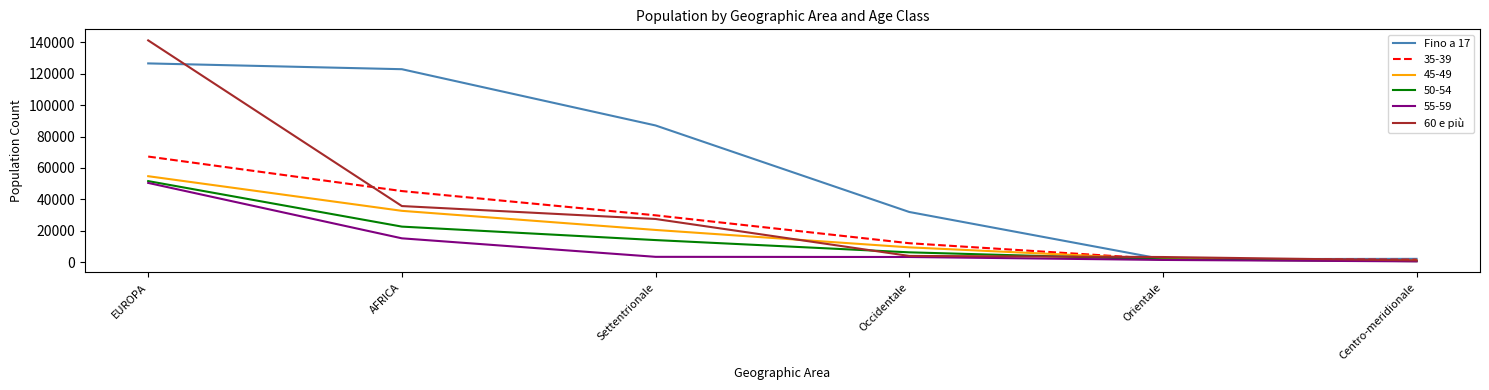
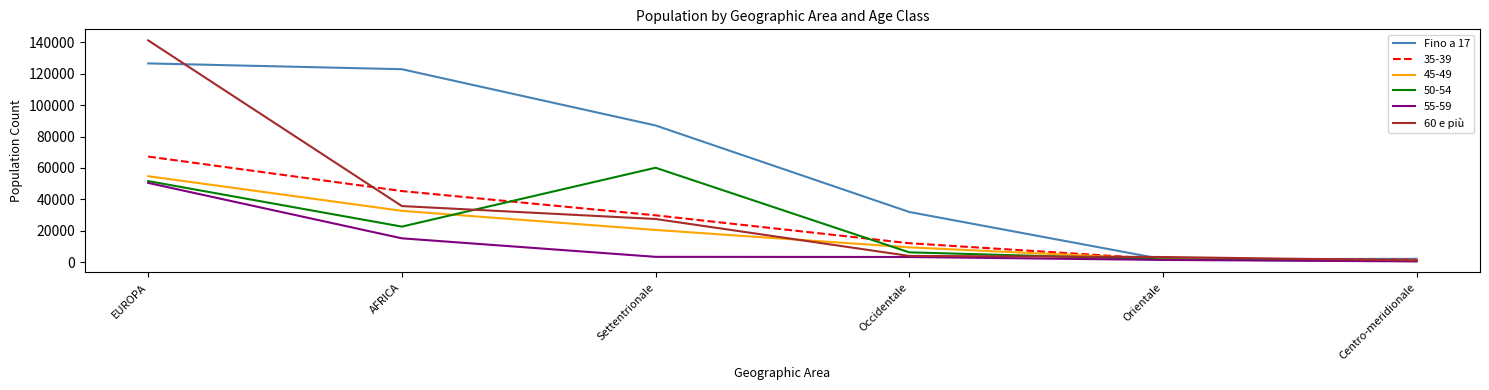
50-54, Settentrionale: 14000 -> 60000
